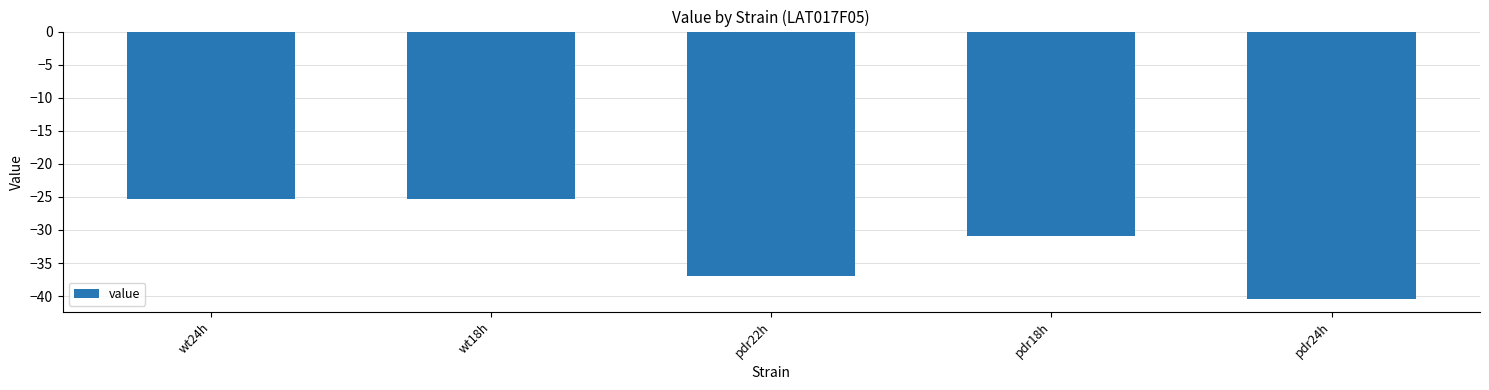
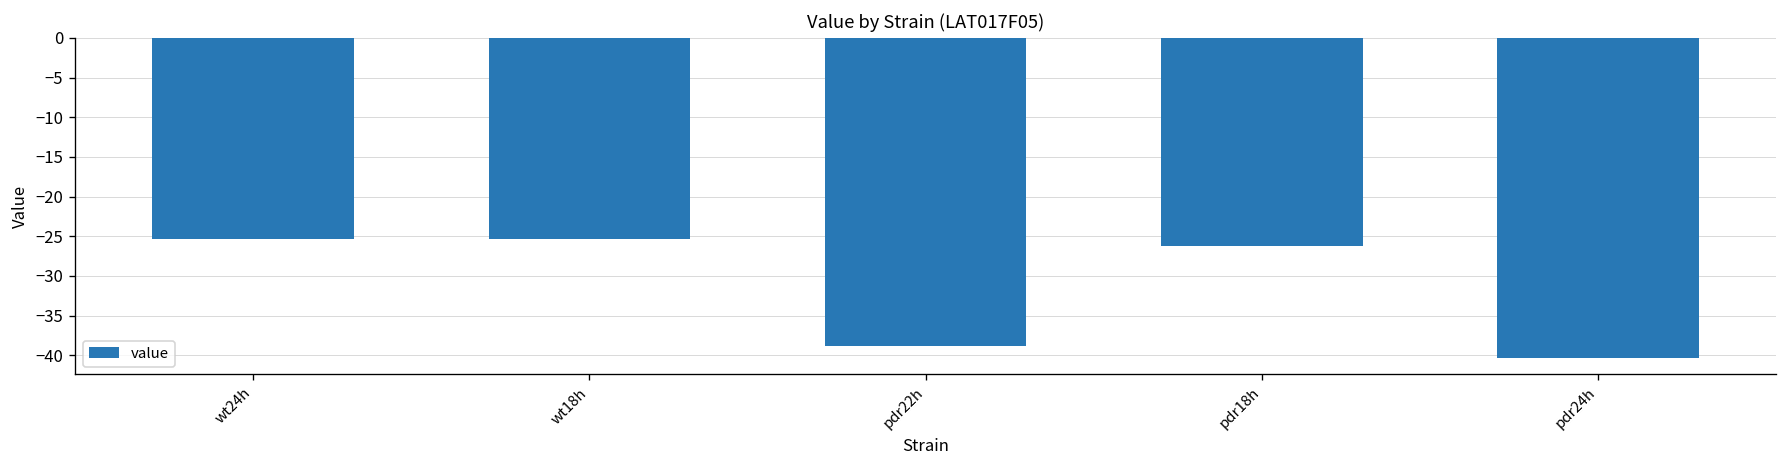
pdr22h: -37 -> -39
pdr18h: -31 -> -26
